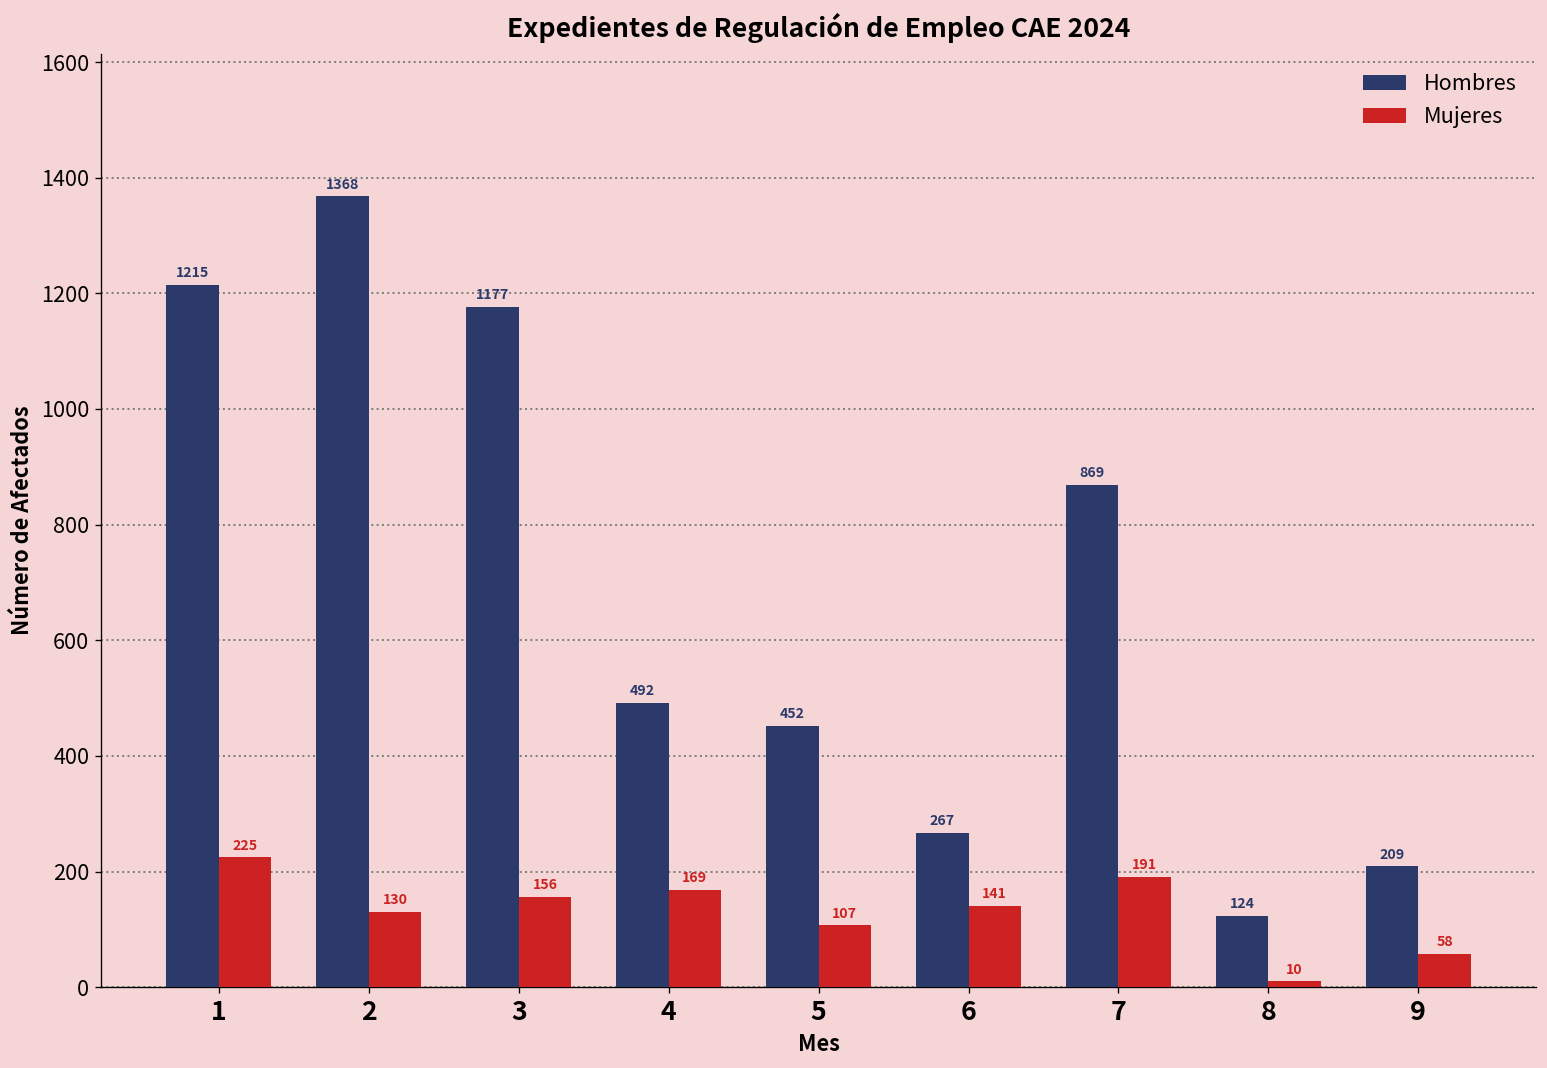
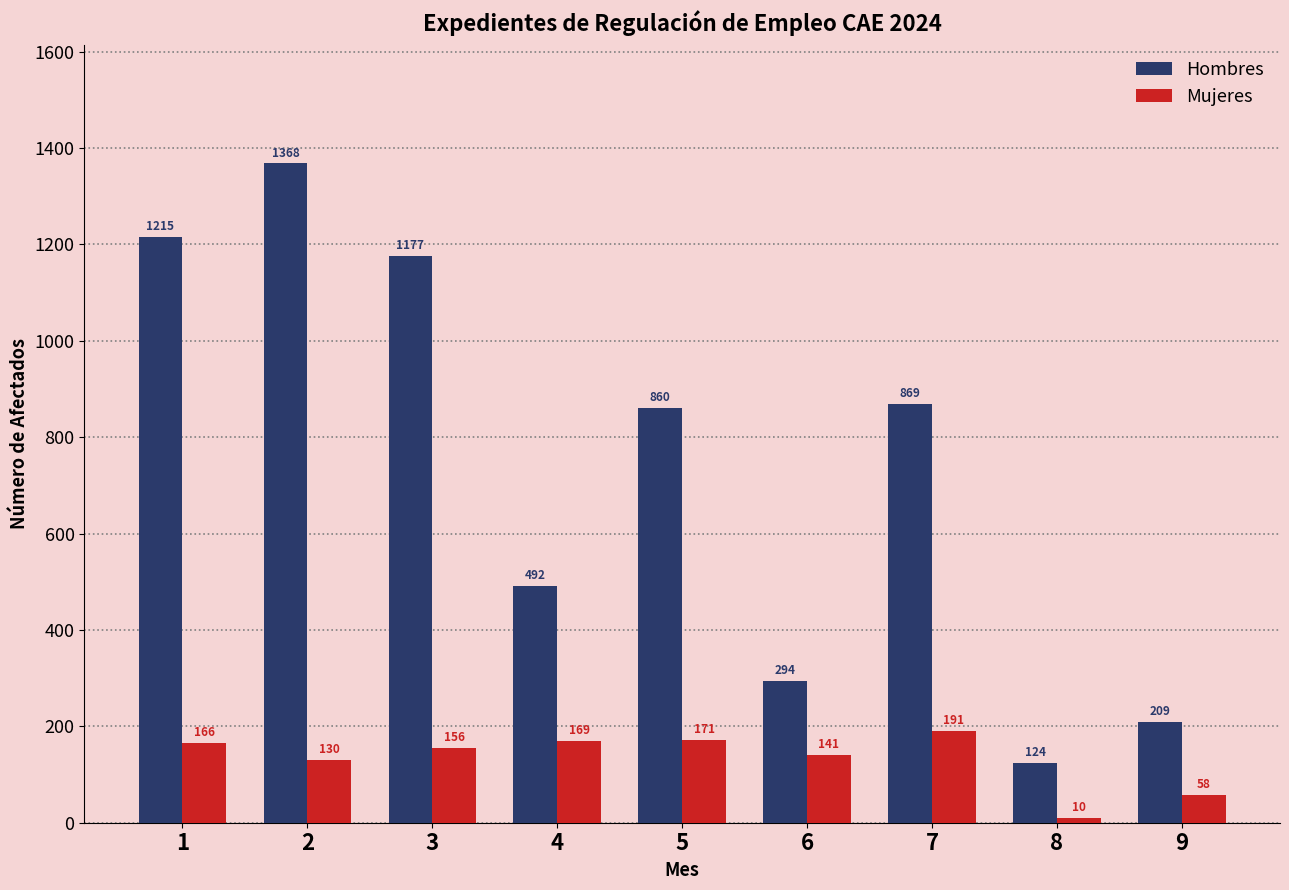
Mujeres, 1: 225 -> 166
Hombres, 5: 452 -> 860
Mujeres, 5: 107 -> 171
Hombres, 6: 267 -> 294
